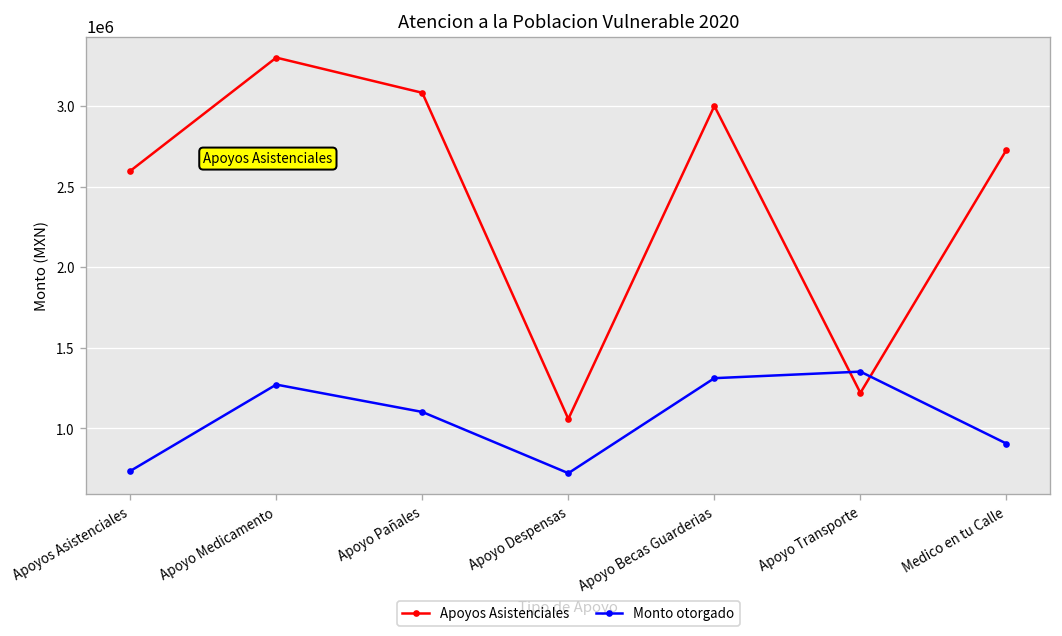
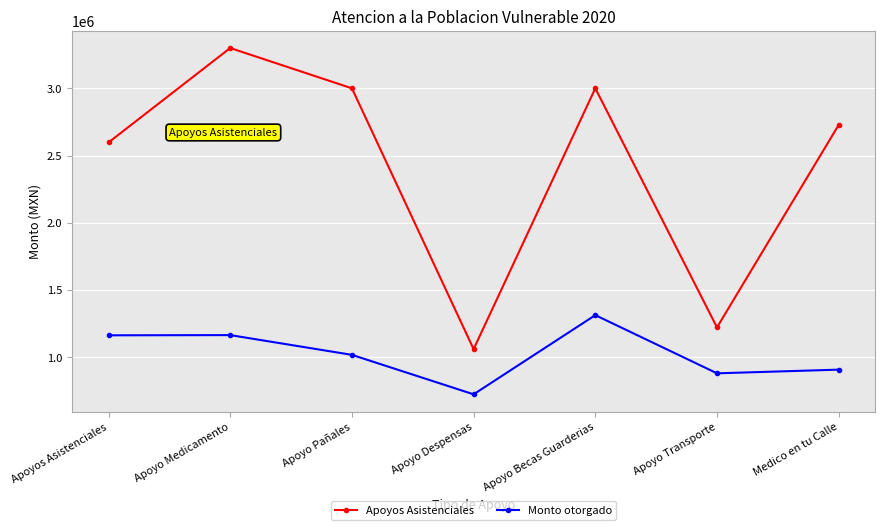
Monto otorgado, Apoyos Asistenciales: 740000 -> 1160000
Monto otorgado, Apoyo Medicamento: 1270000 -> 1160000
Apoyos Asistenciales, Apoyo Pañales: 3080000 -> 3000000
Monto otorgado, Apoyo Pañales: 1100000 -> 1020000
Monto otorgado, Apoyo Transporte: 1350000 -> 880000
